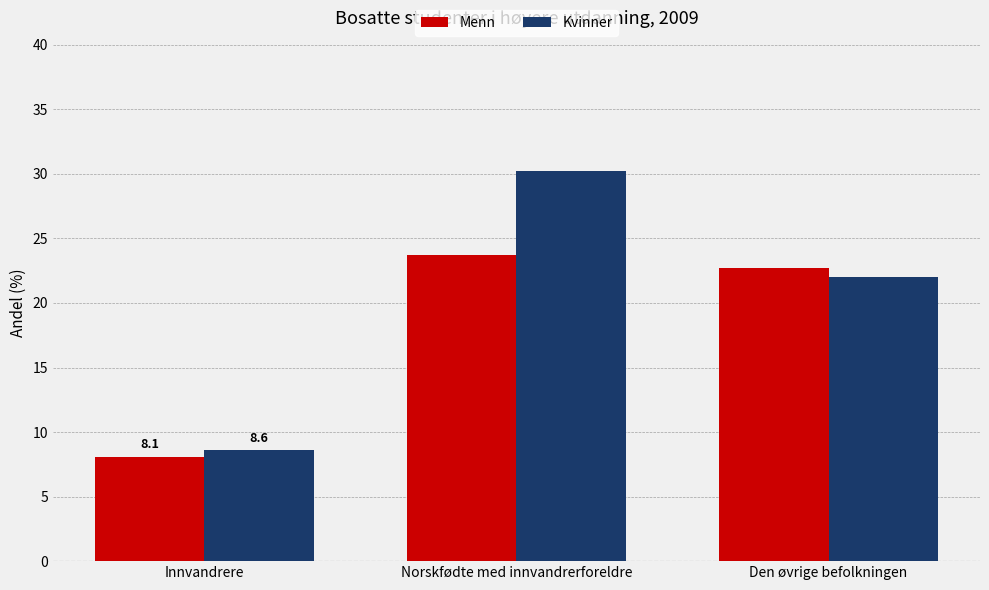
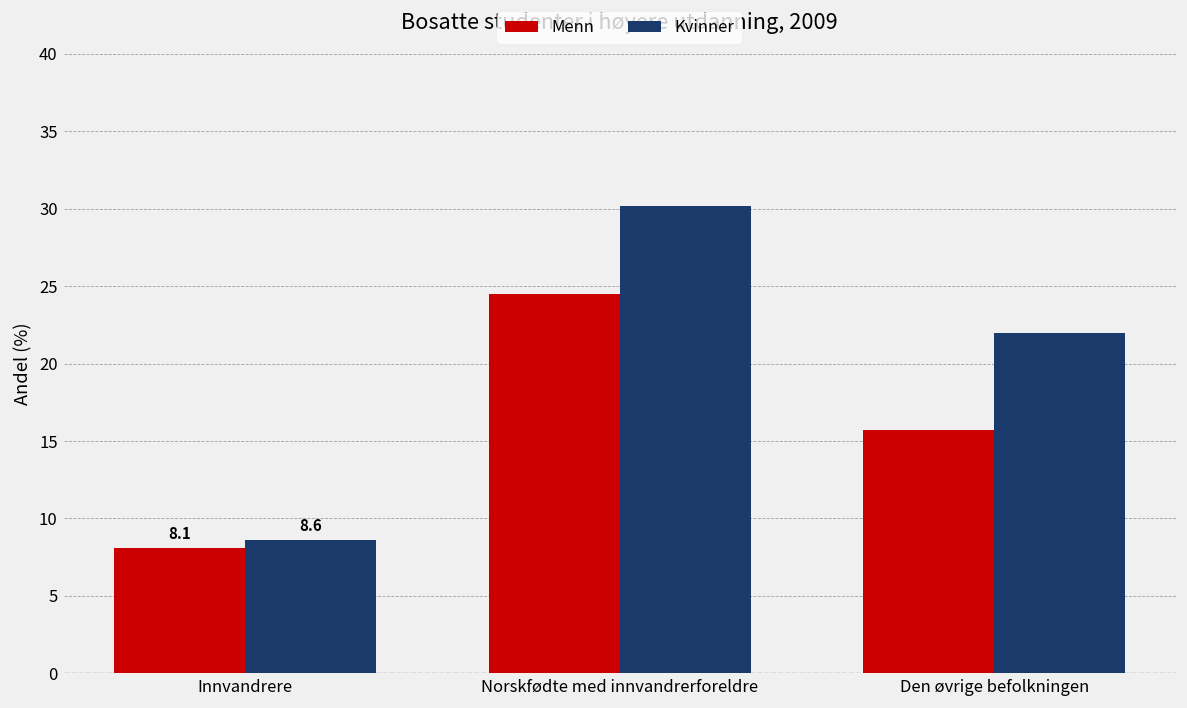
Menn, Norskfødte med innvandrerforeldre: 23.7 -> 24.5
Menn, Den øvrige befolkningen: 22.7 -> 15.7
